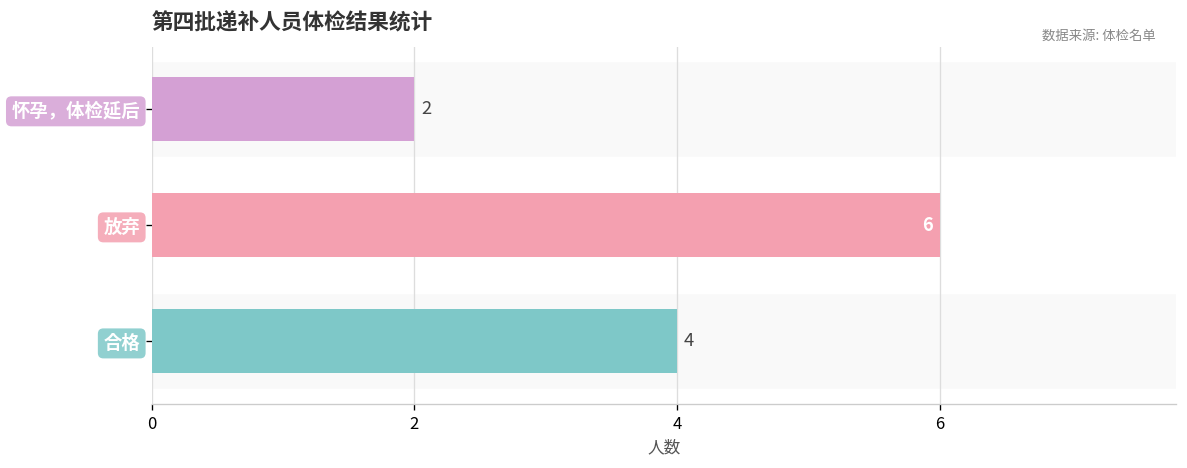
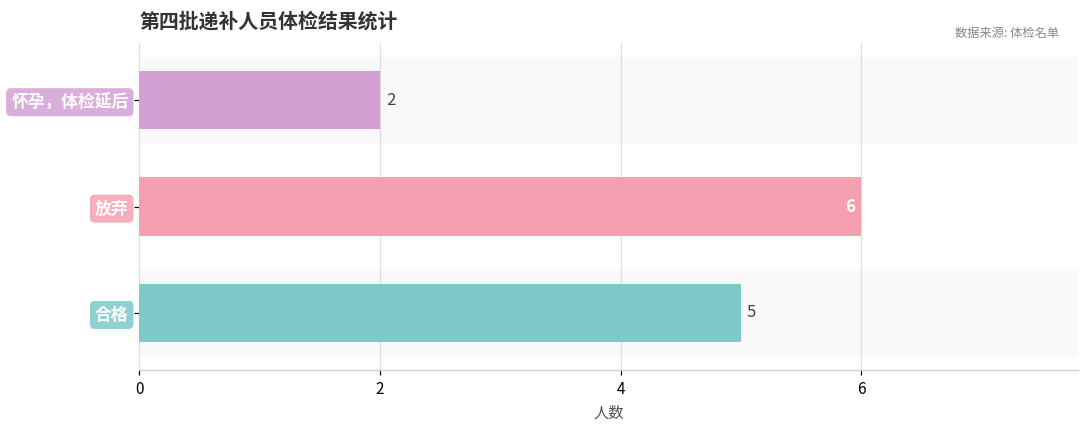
合格: 4 -> 5
